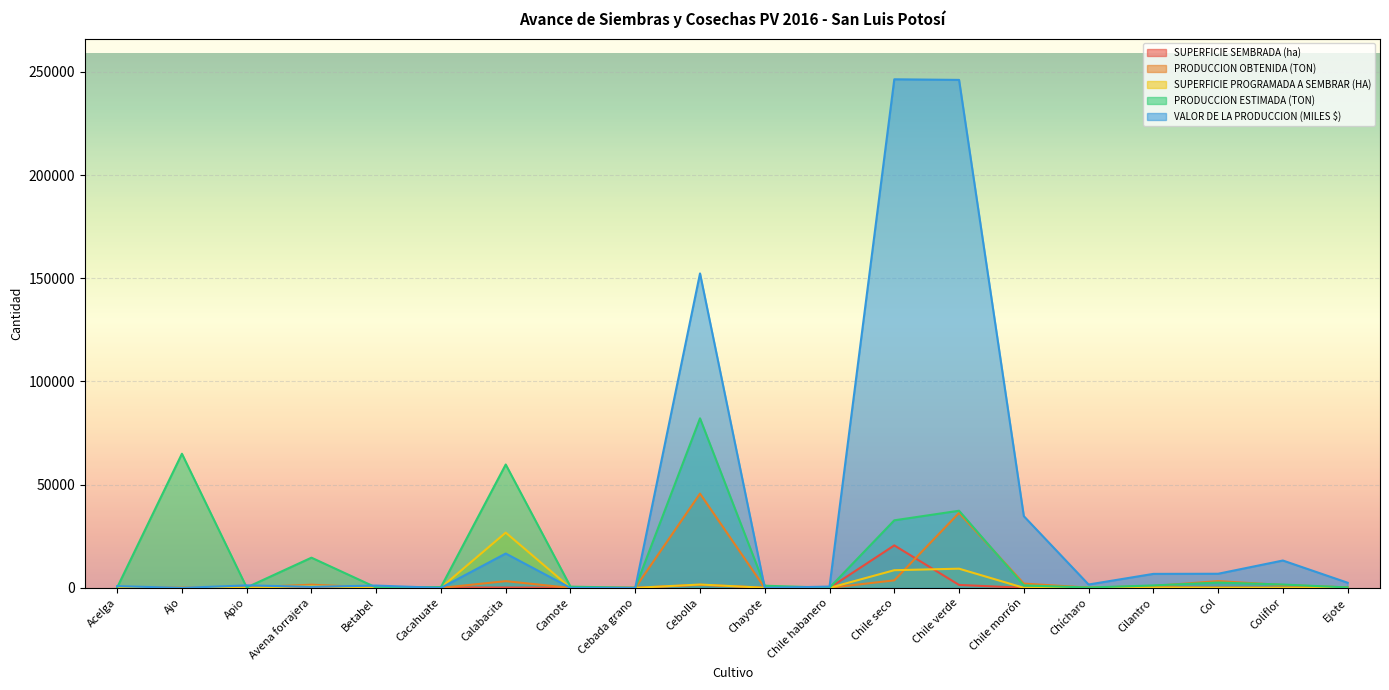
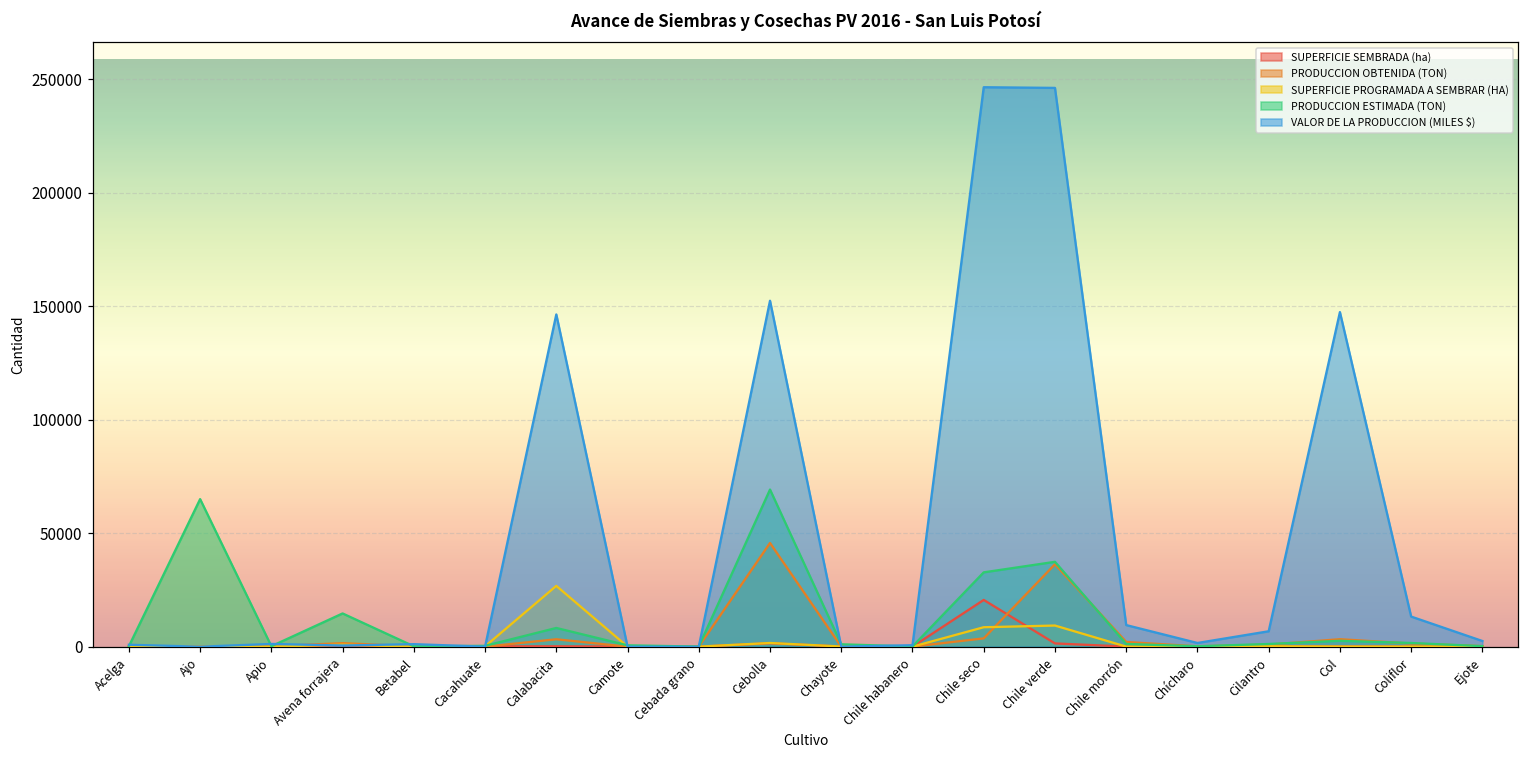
PRODUCCION ESTIMADA (TON), Calabacita: 60000 -> 8000
VALOR DE LA PRODUCCION (MILES $), Calabacita: 17000 -> 146000
PRODUCCION ESTIMADA (TON), Cebolla: 82000 -> 69000
VALOR DE LA PRODUCCION (MILES $), Chile morrón: 35000 -> 10000
VALOR DE LA PRODUCCION (MILES $), Col: 7000 -> 147000
